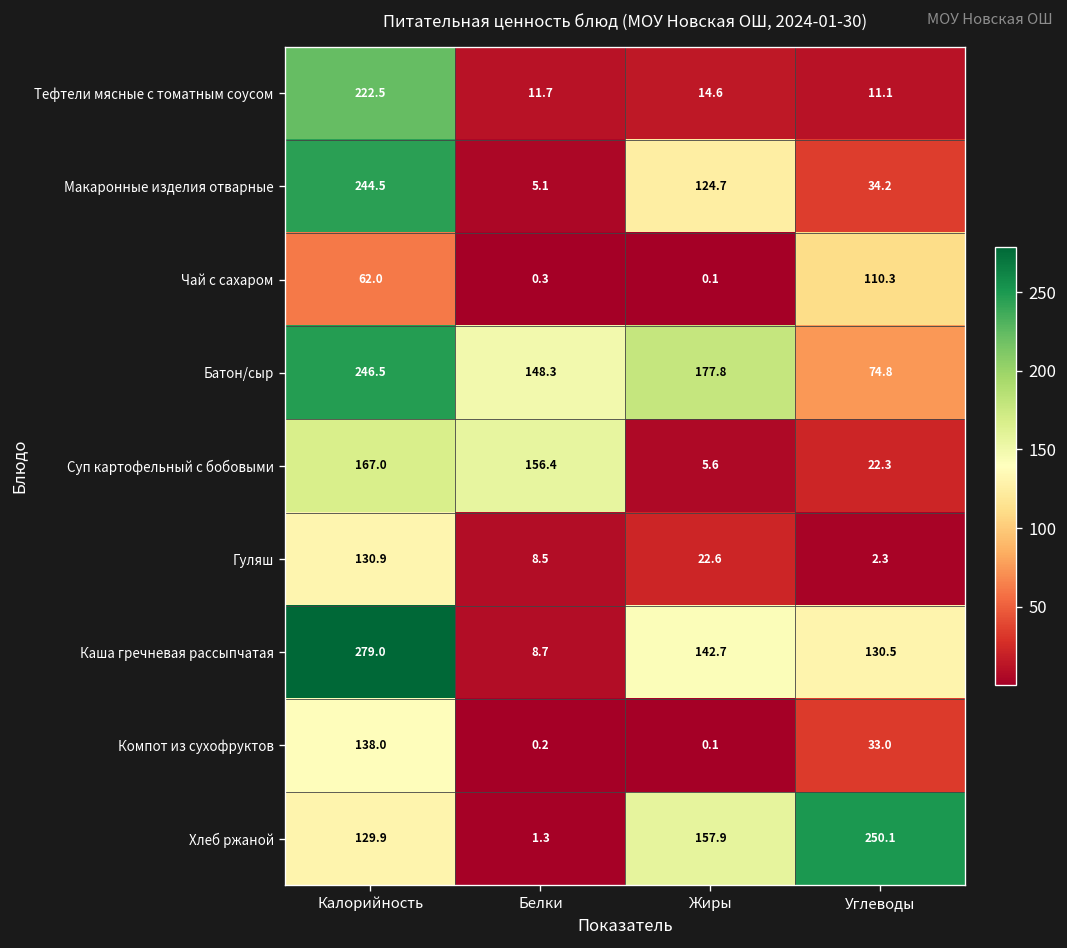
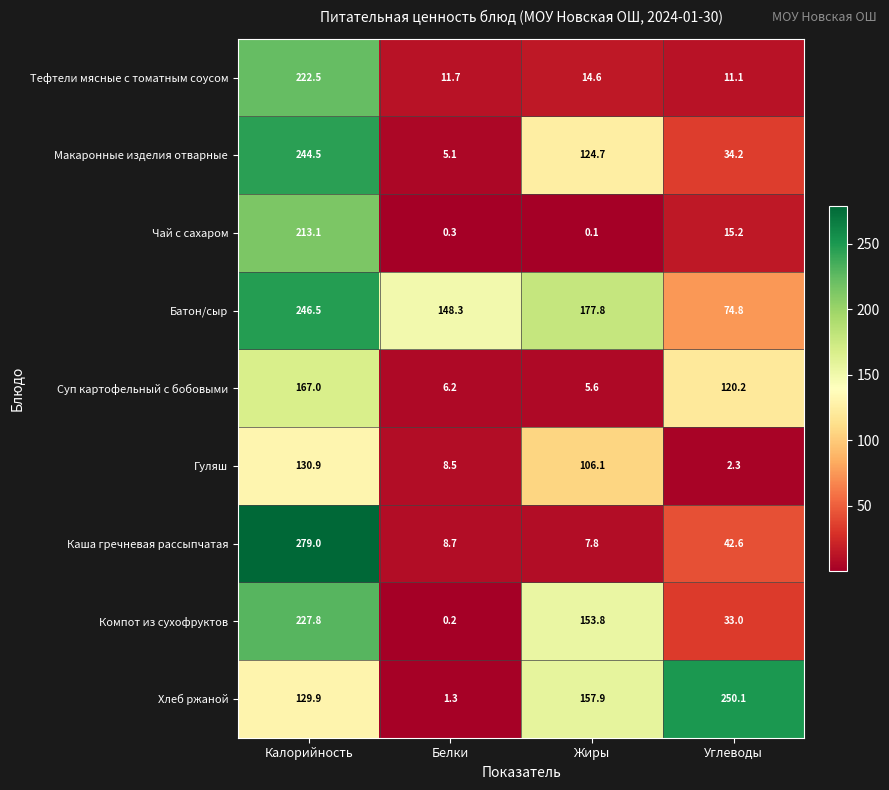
Чай с сахаром, Калорийность: 62.0 -> 213.1
Чай с сахаром, Углеводы: 110.3 -> 15.2
Суп картофельный с бобовыми, Белки: 156.4 -> 6.2
Суп картофельный с бобовыми, Углеводы: 22.3 -> 120.2
Гуляш, Жиры: 22.6 -> 106.1
Каша гречневая рассыпчатая, Жиры: 142.7 -> 7.8
Каша гречневая рассыпчатая, Углеводы: 130.5 -> 42.6
Компот из сухофруктов, Калорийность: 138.0 -> 227.8
Компот из сухофруктов, Жиры: 0.1 -> 153.8
